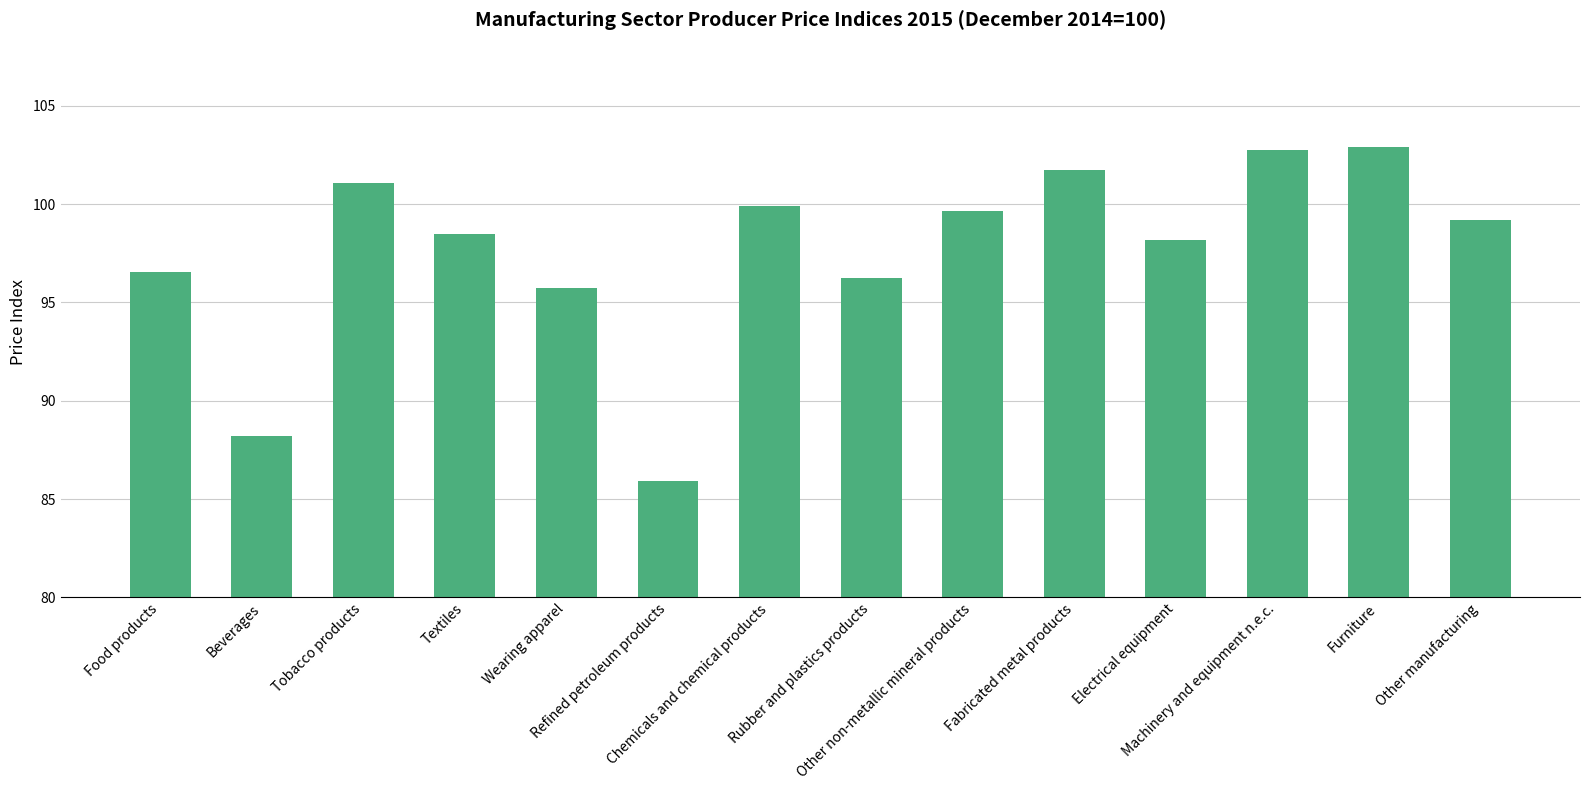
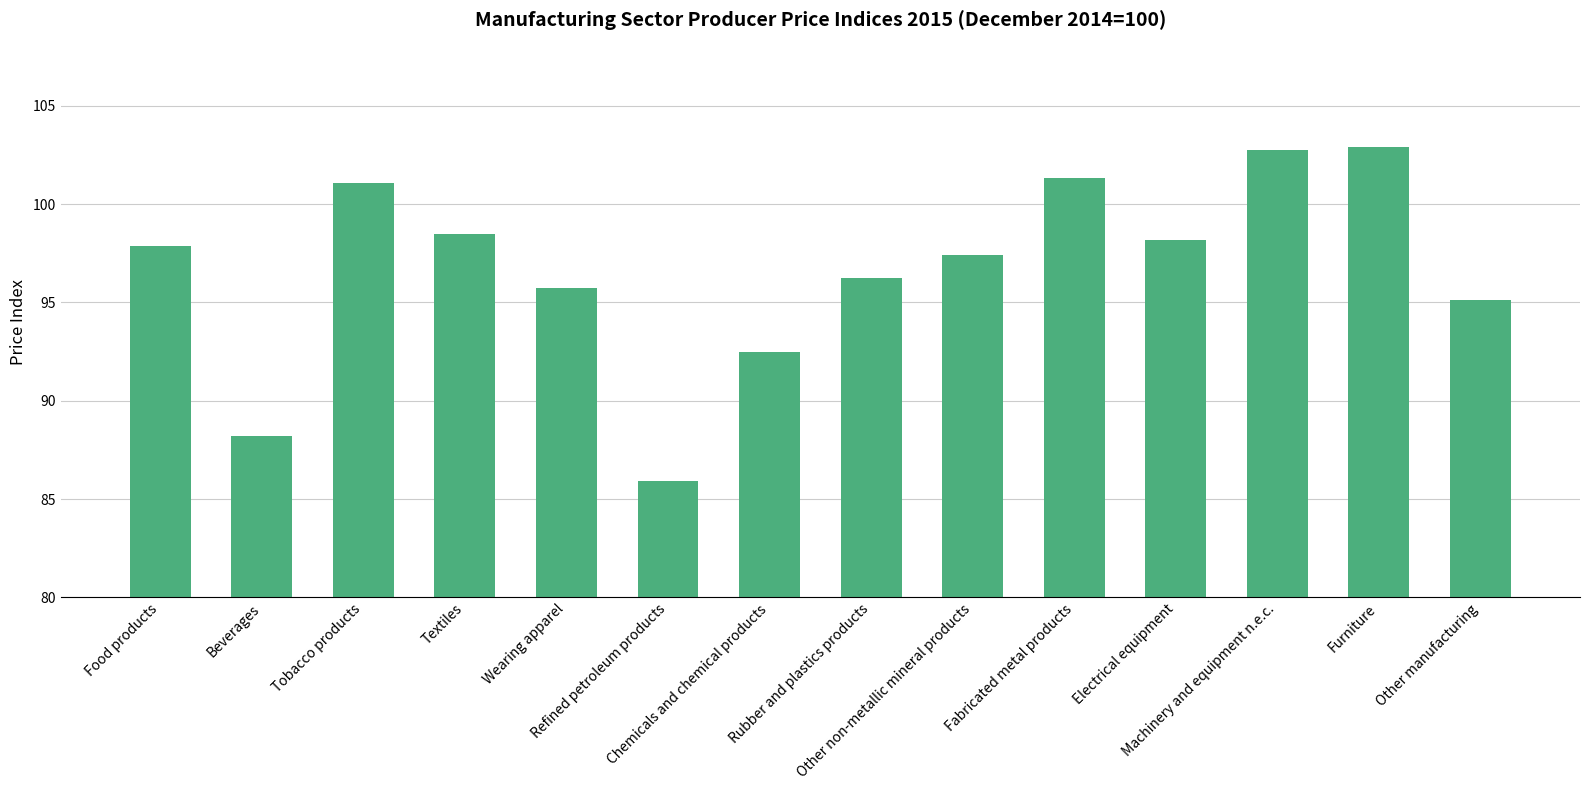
Food products: 96.5 -> 97.8
Chemicals and chemical products: 99.9 -> 92.5
Other non-metallic mineral products: 99.6 -> 97.4
Fabricated metal products: 101.8 -> 101.3
Other manufacturing: 99.2 -> 95.1
